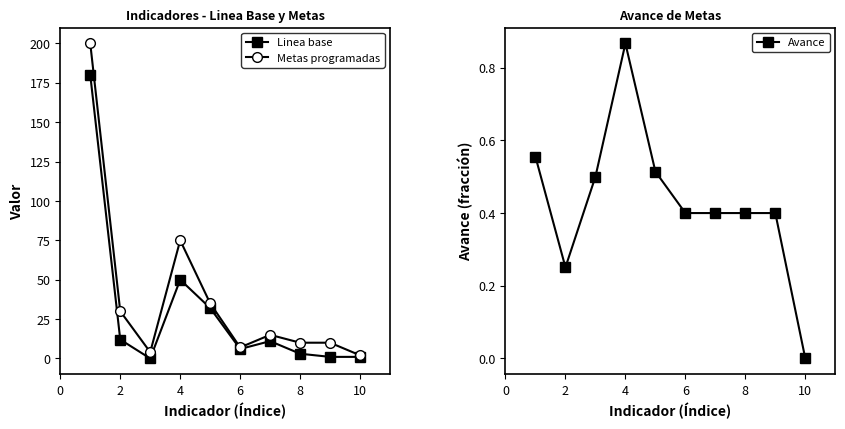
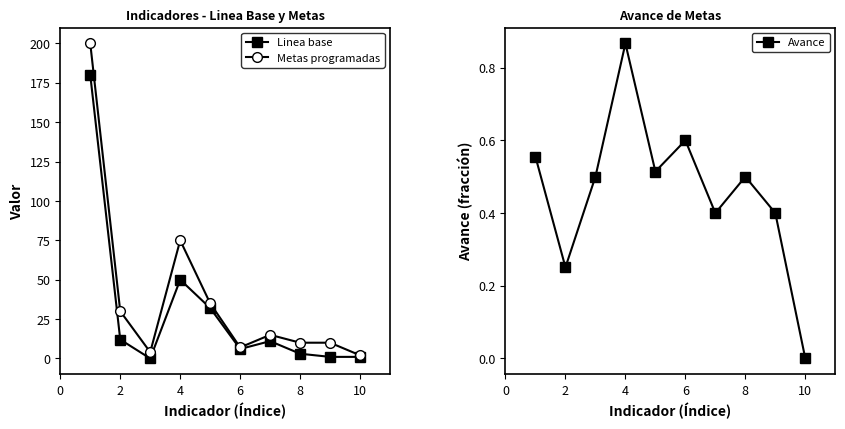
Avance de Metas, 6: 0.4 -> 0.6
Avance de Metas, 8: 0.4 -> 0.5
